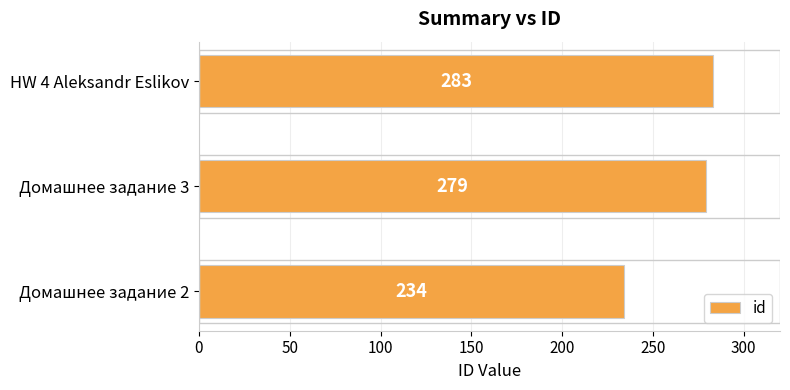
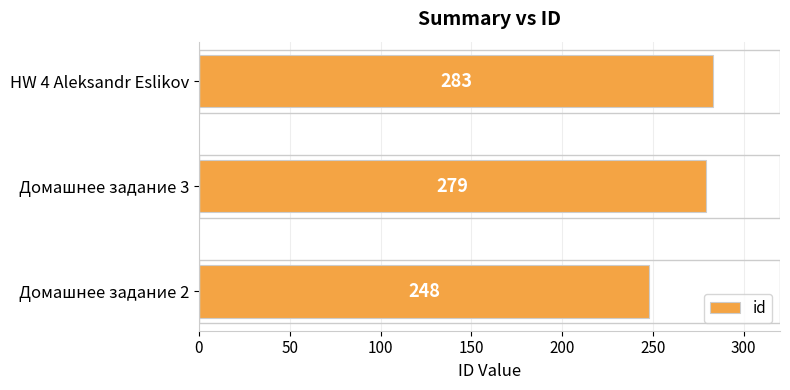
Домашнее задание 2: 234 -> 248
